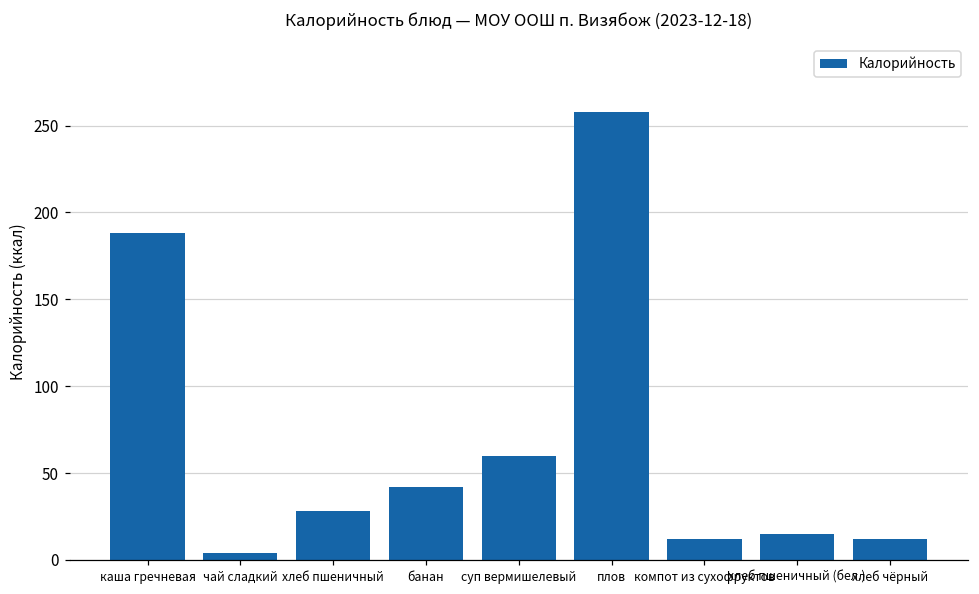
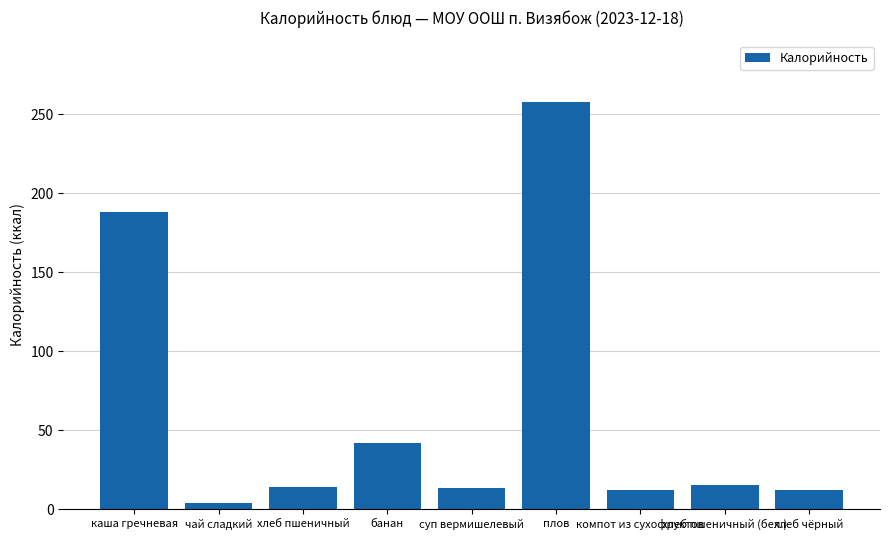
хлеб пшеничный: 28 -> 14
суп вермишелевый: 60 -> 13
